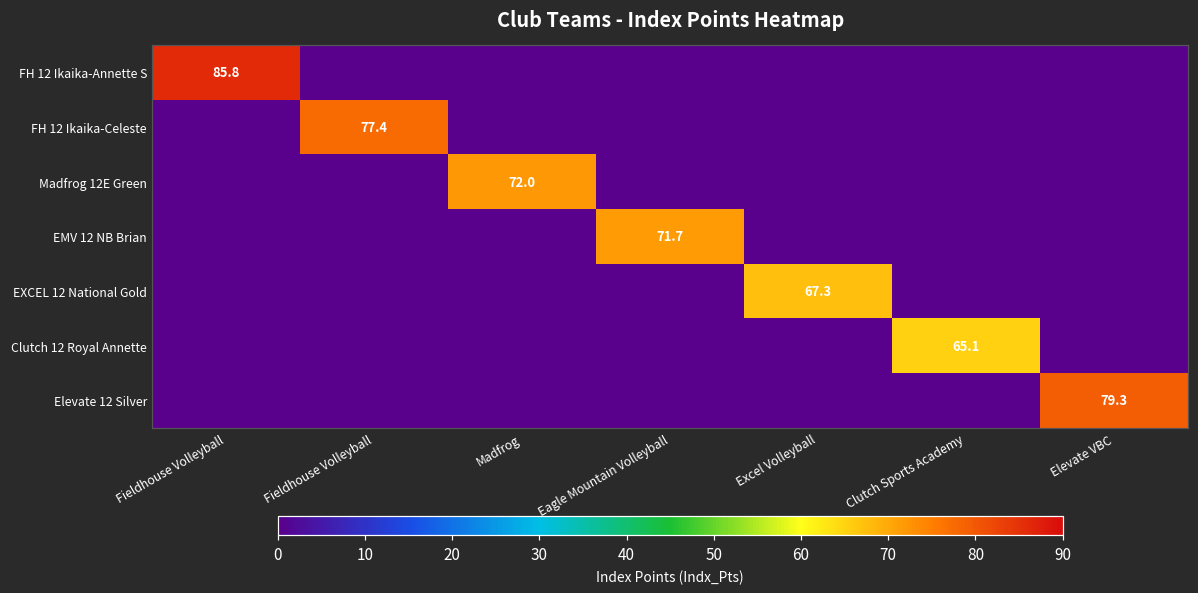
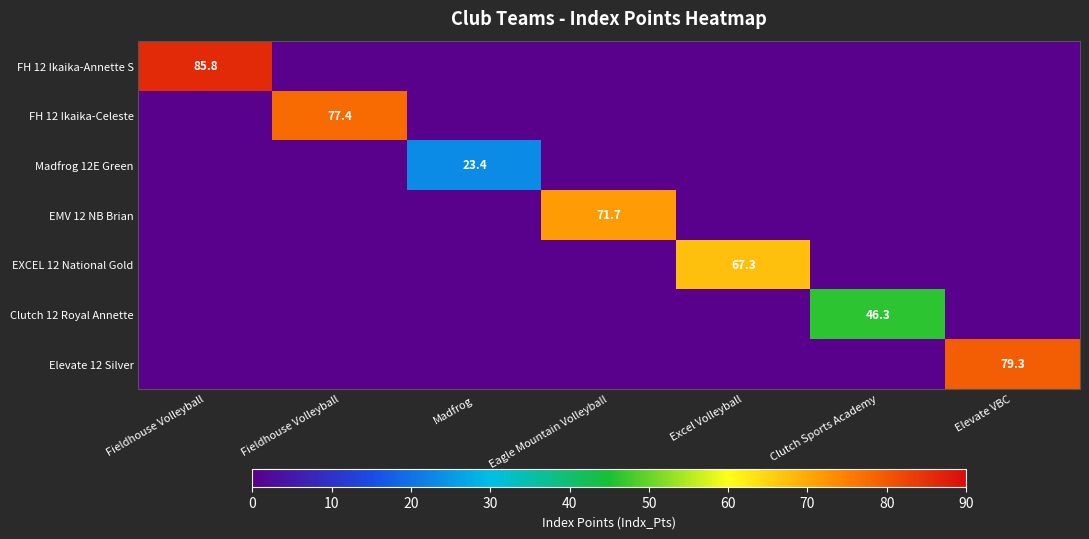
Madfrog 12E Green, Madfrog: 72.0 -> 23.4
Clutch 12 Royal Annette, Clutch Sports Academy: 65.1 -> 46.3
